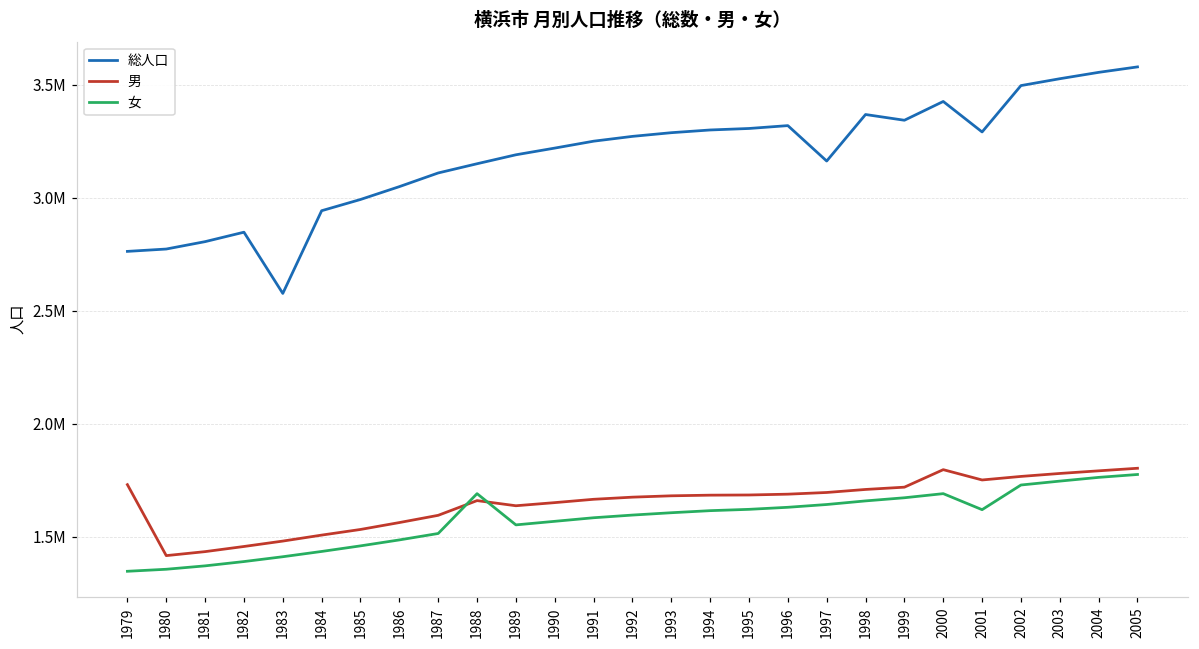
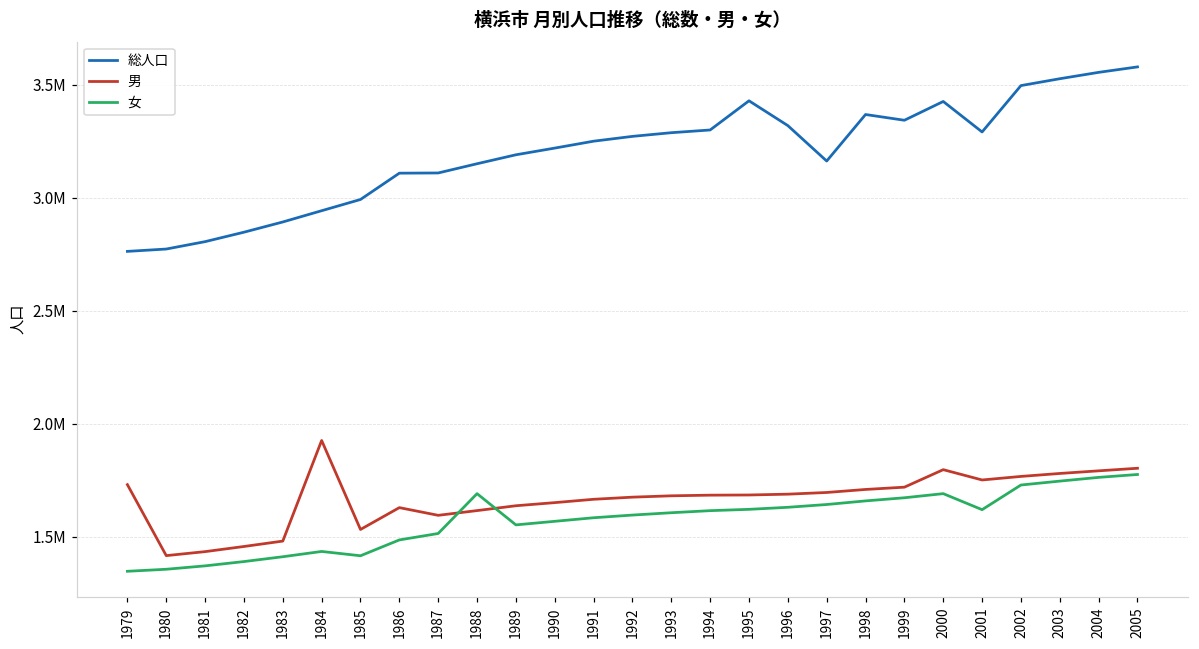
総人口, 1983: 2580000 -> 2890000
男, 1984: 1510000 -> 1930000
女, 1985: 1460000 -> 1420000
総人口, 1986: 3050000 -> 3110000
男, 1986: 1560000 -> 1630000
男, 1988: 1660000 -> 1620000
総人口, 1995: 3310000 -> 3430000
